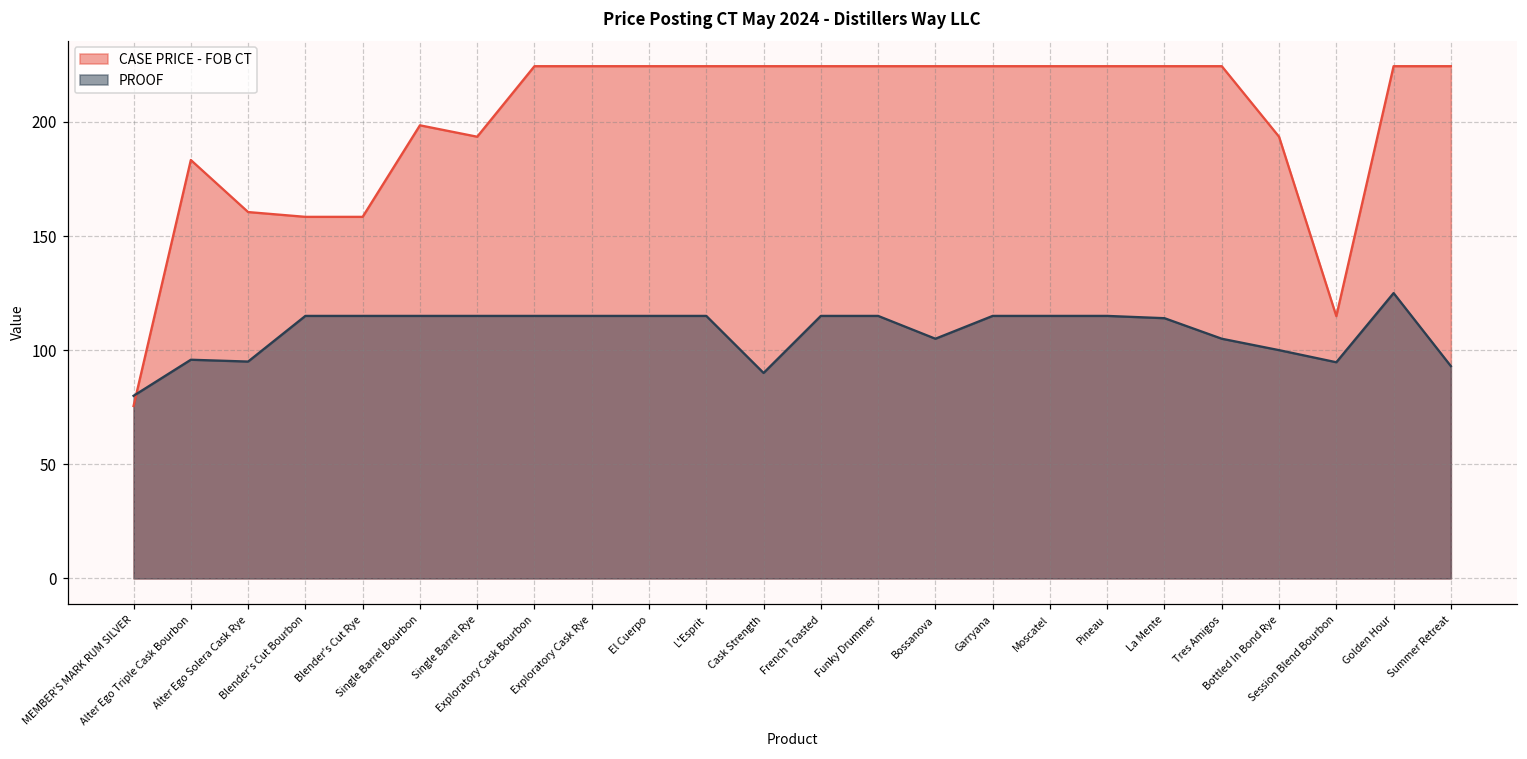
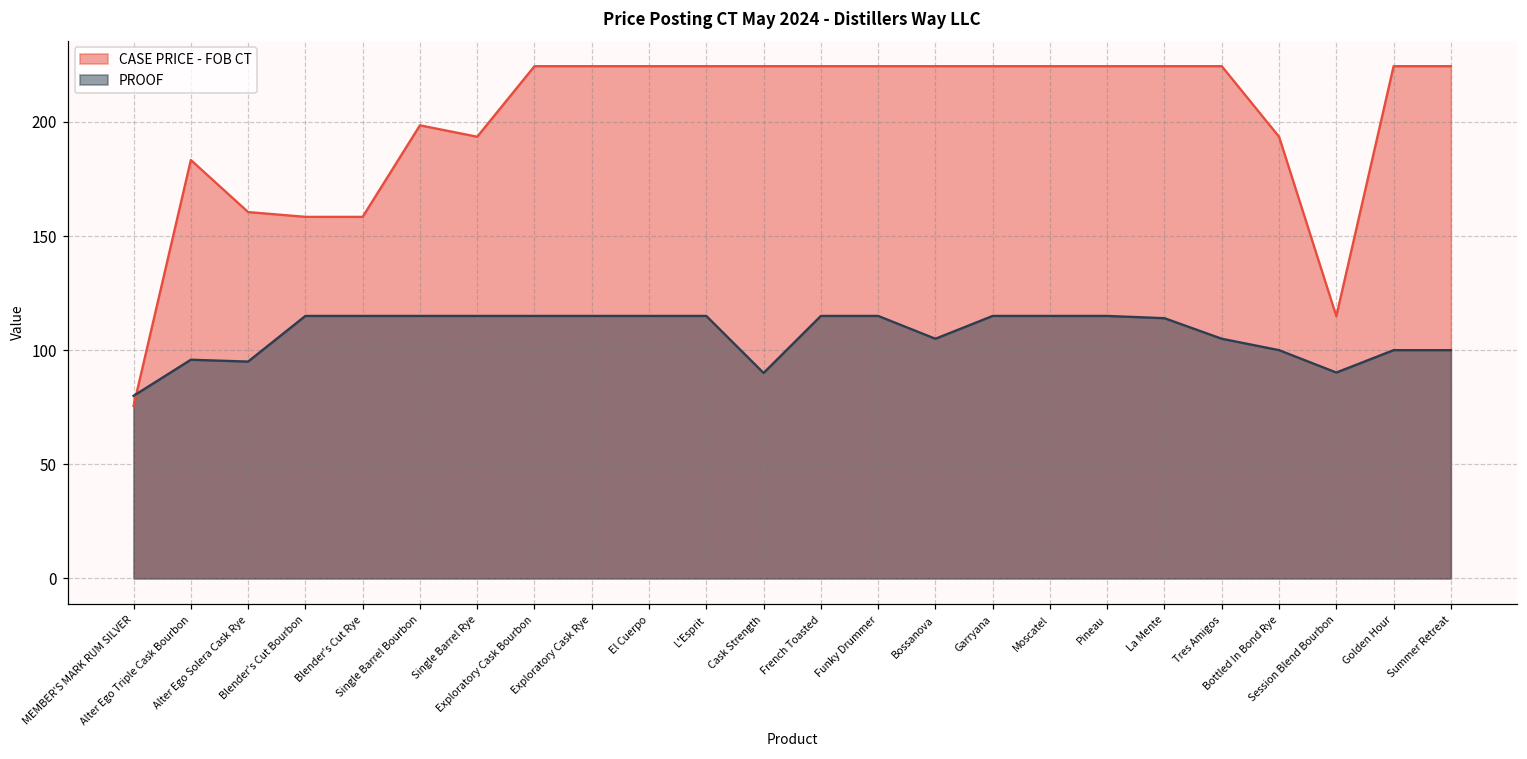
PROOF, Session Blend Bourbon: 95 -> 90
PROOF, Golden Hour: 125 -> 100
PROOF, Summer Retreat: 93 -> 100
